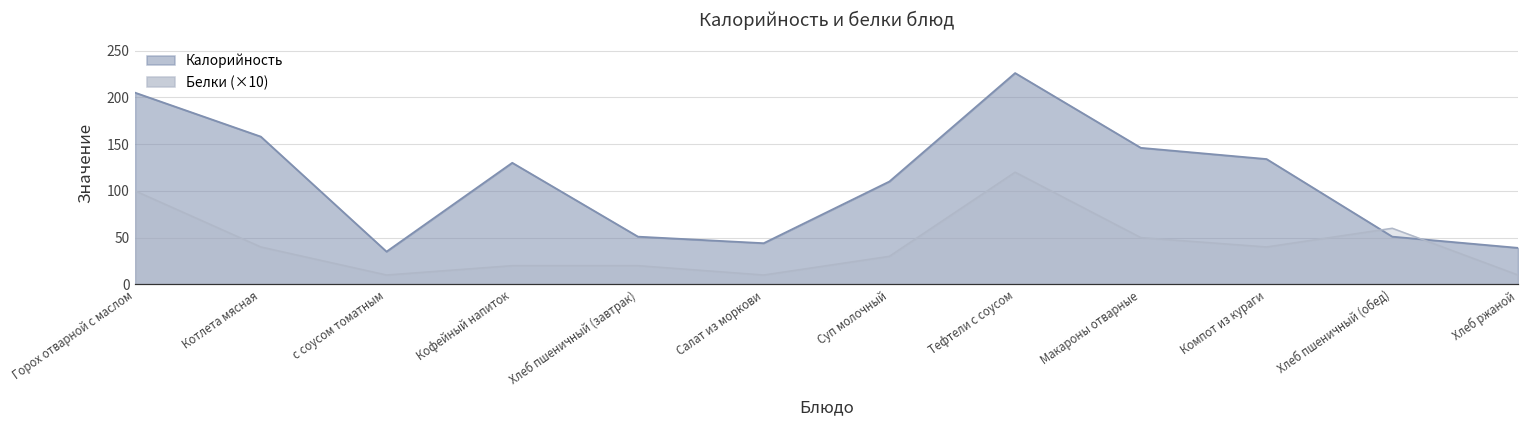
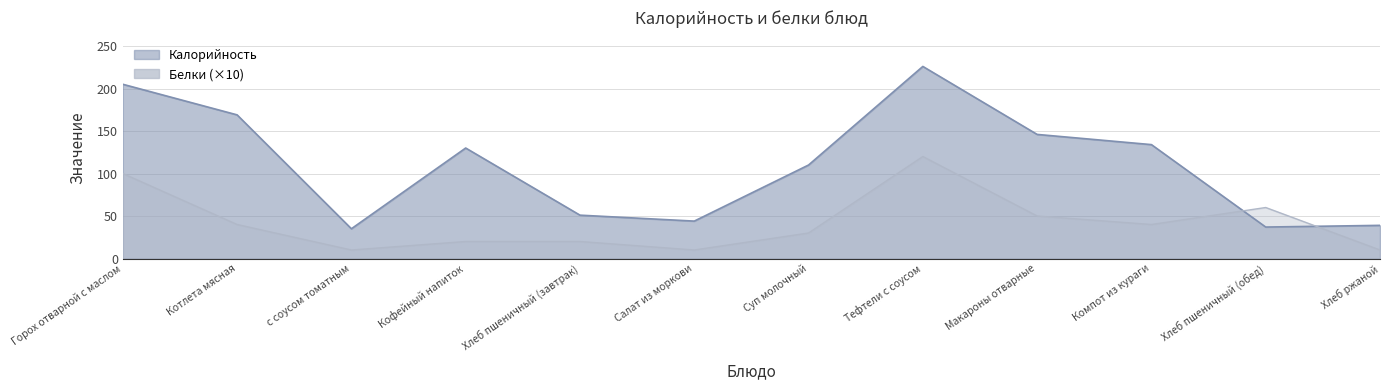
Калорийность, Котлета мясная: 160 -> 170
Калорийность, Хлеб пшеничный (обед): 50 -> 40
